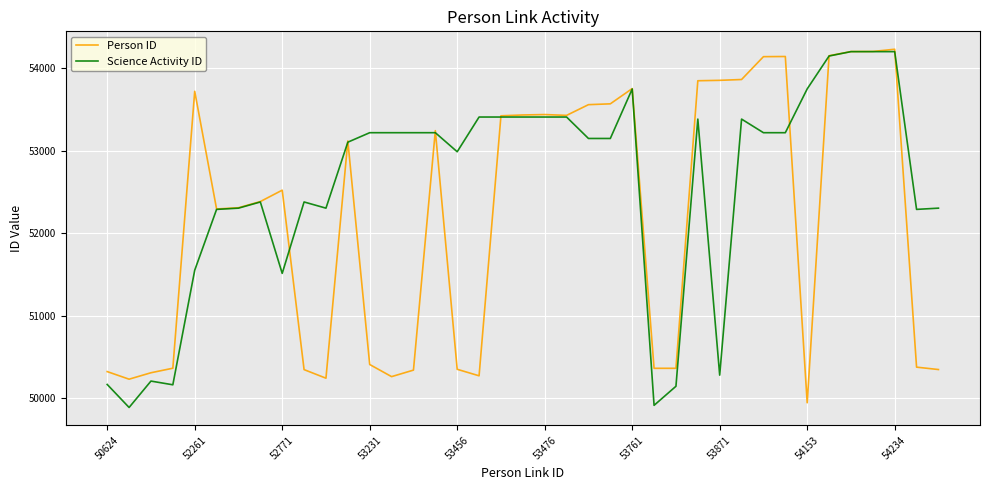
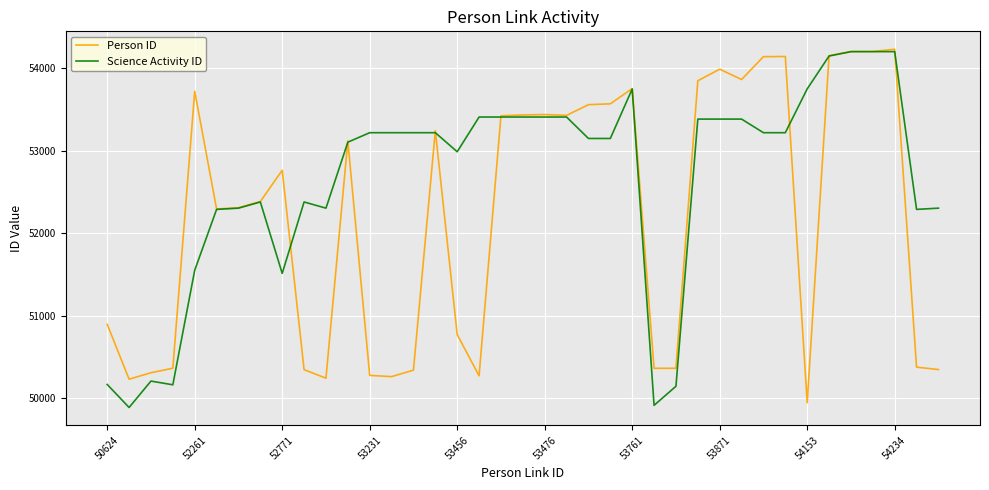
Person ID, 50624: 50300 -> 50900
Person ID, 52771: 52500 -> 52800
Person ID, 53231: 50400 -> 50300
Person ID, 53456: 50400 -> 50800
Person ID, 53871: 53900 -> 54000
Science Activity ID, 53871: 50300 -> 53400
